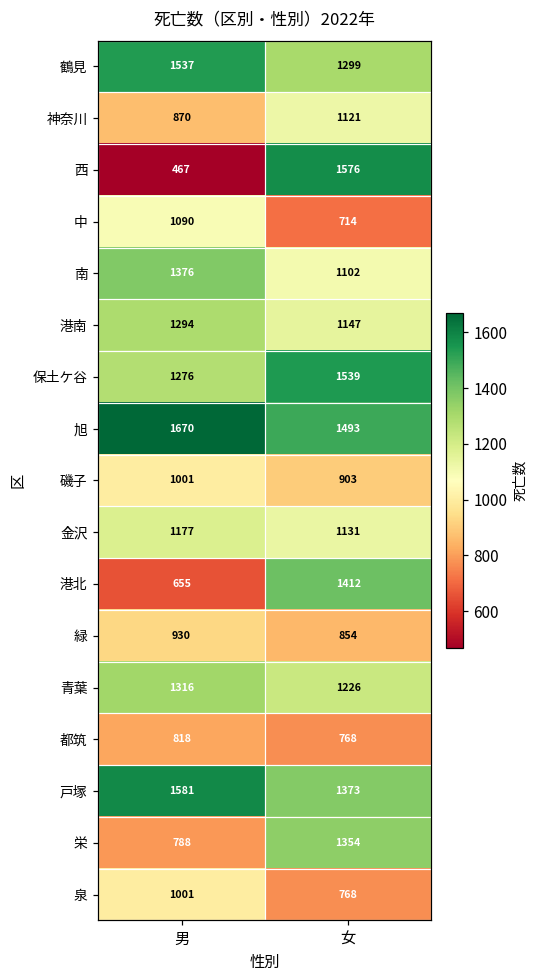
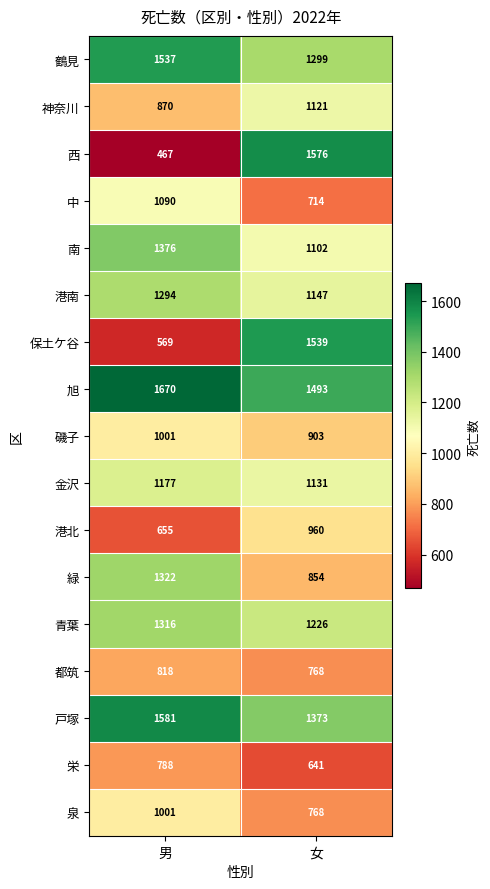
保土ケ谷, 男: 1276 -> 569
港北, 女: 1412 -> 960
緑, 男: 930 -> 1322
栄, 女: 1354 -> 641
